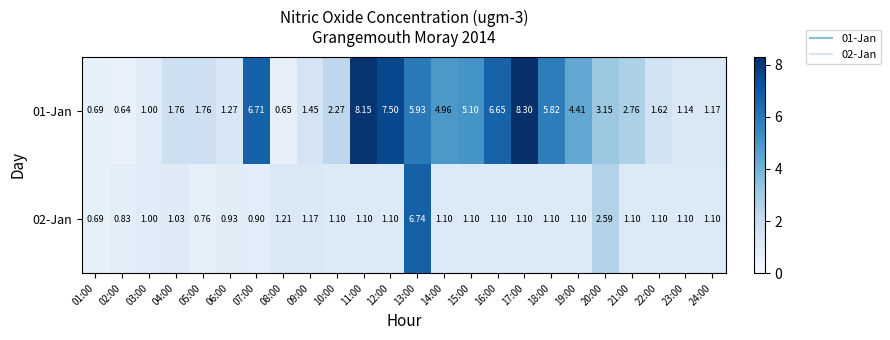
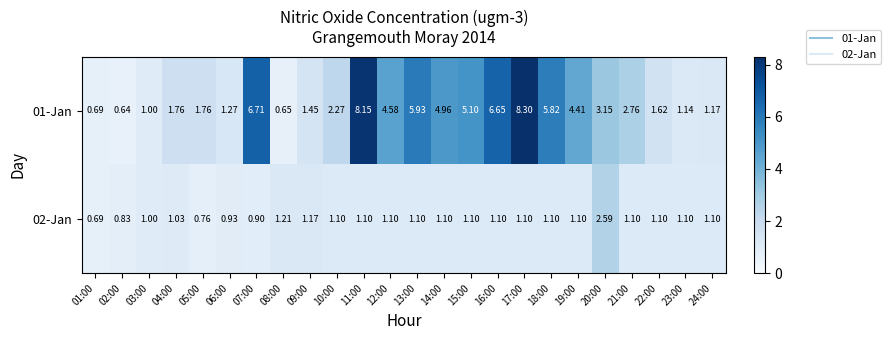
01-Jan, 12:00: 7.50 -> 4.58
02-Jan, 13:00: 6.74 -> 1.10
